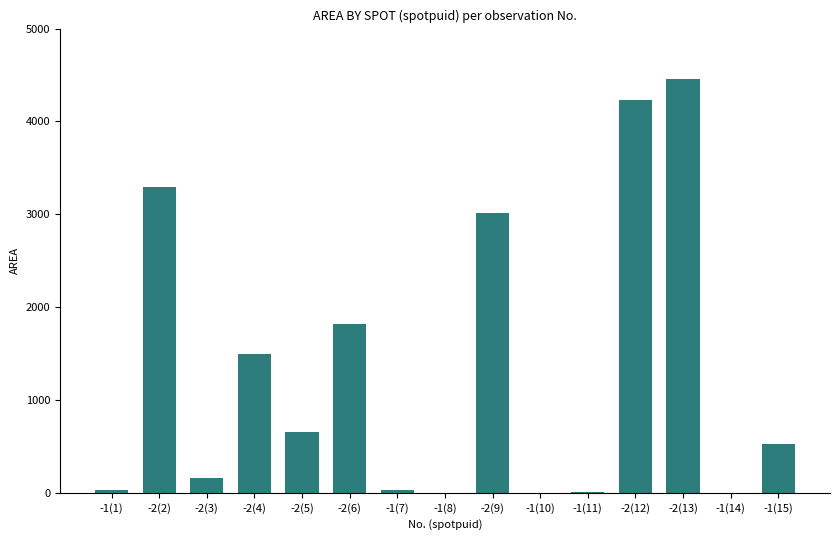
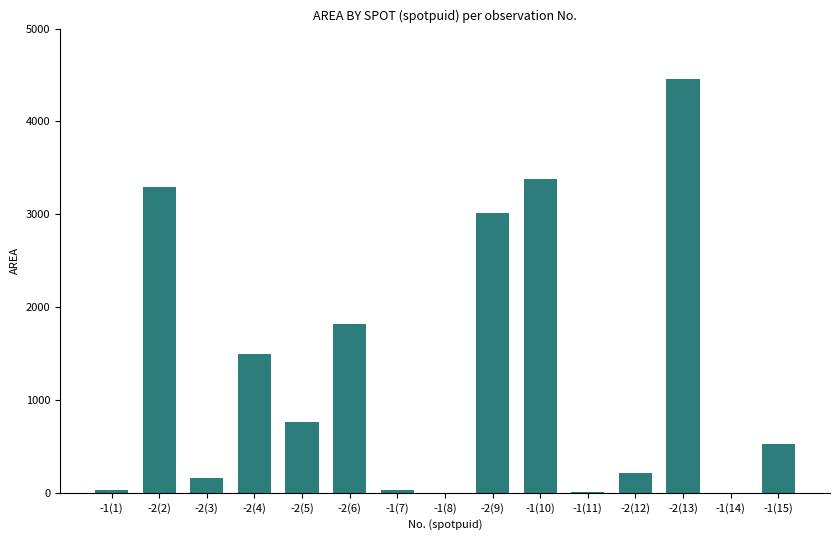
-2(5): 700 -> 800
-1(10): 0 -> 3400
-2(12): 4200 -> 200
